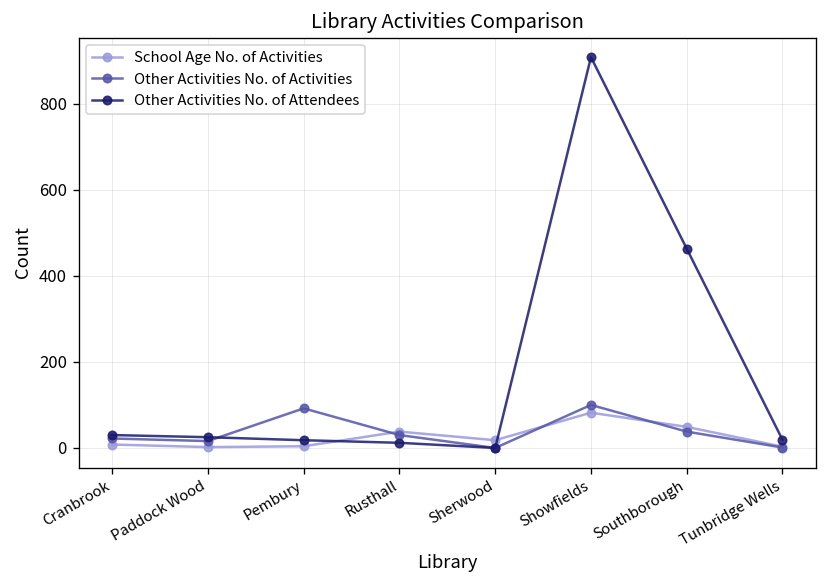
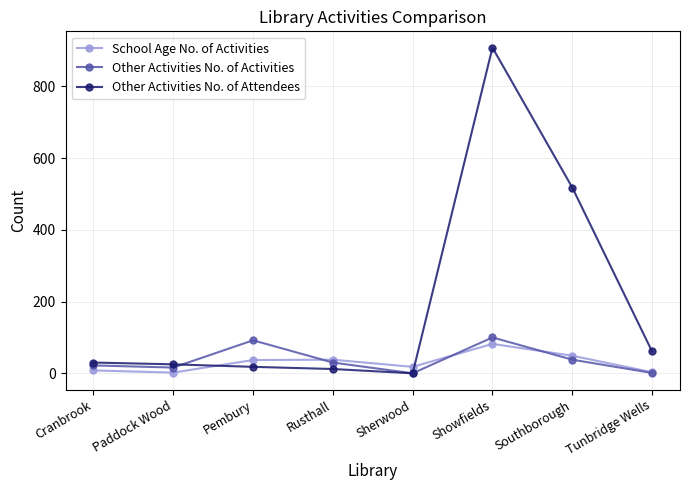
School Age No. of Activities, Pembury: 0 -> 40
Other Activities No. of Attendees, Southborough: 460 -> 520
Other Activities No. of Attendees, Tunbridge Wells: 20 -> 60
